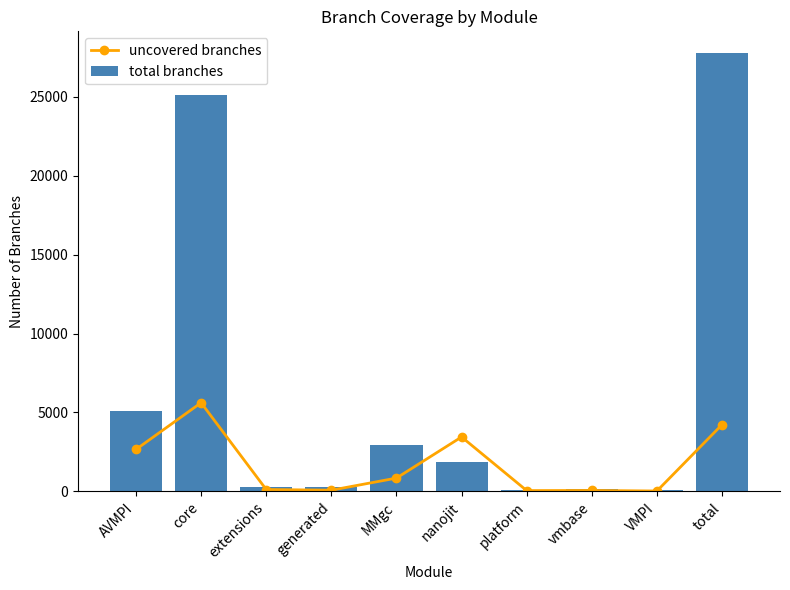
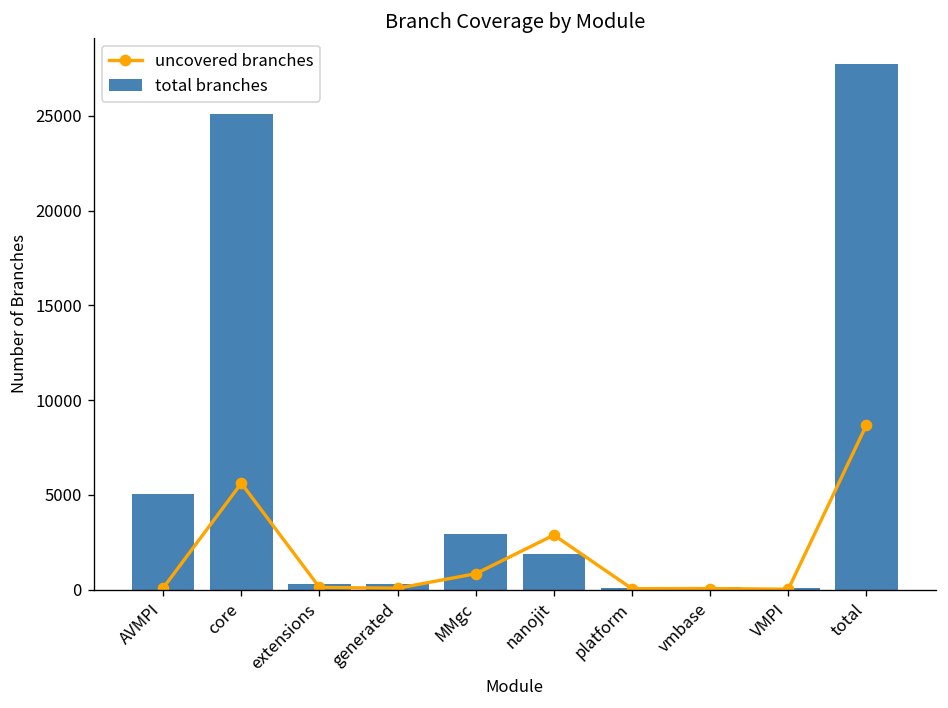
uncovered branches, AVMPI: 2700 -> 100
uncovered branches, nanojit: 3400 -> 2900
uncovered branches, total: 4200 -> 8700
